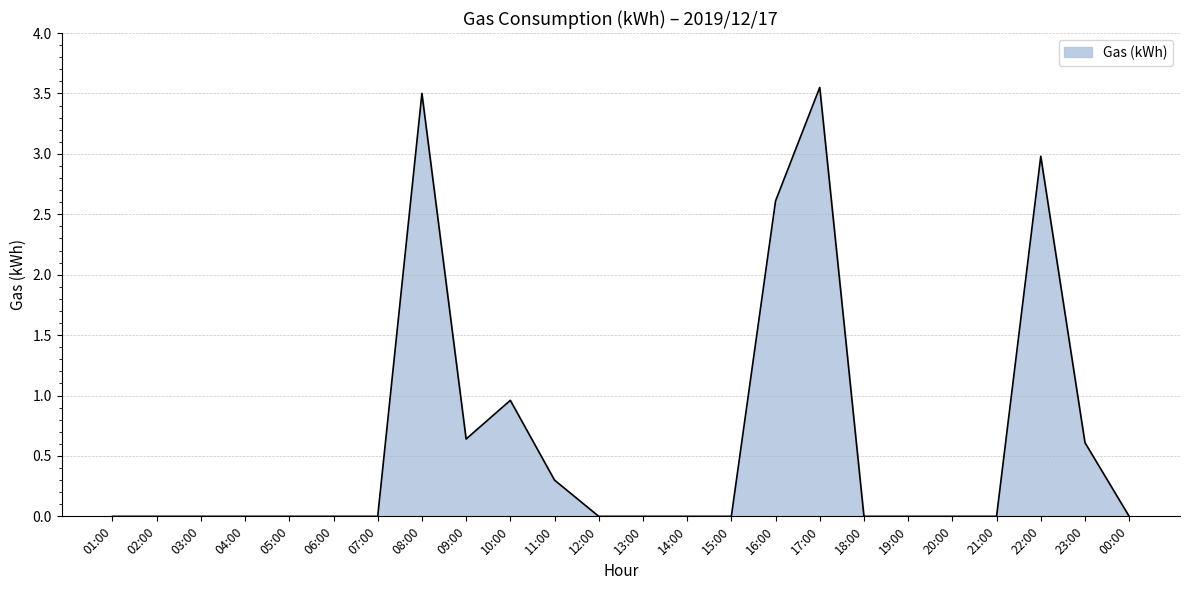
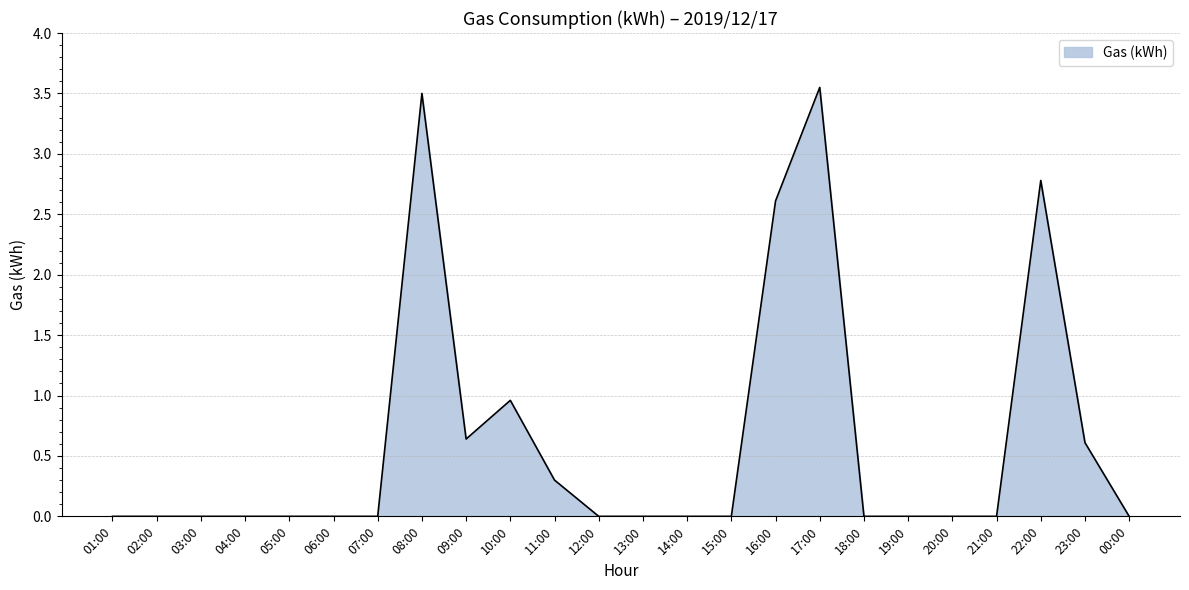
22:00: 2.98 -> 2.78
